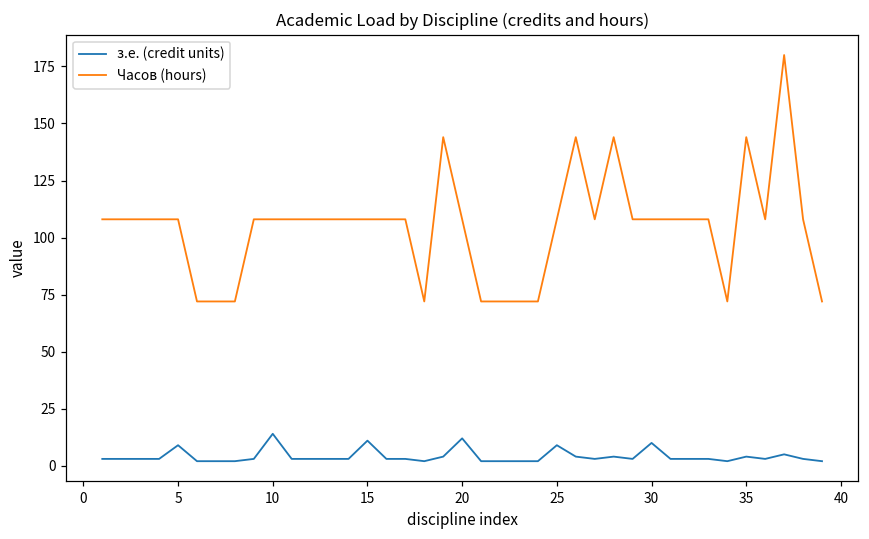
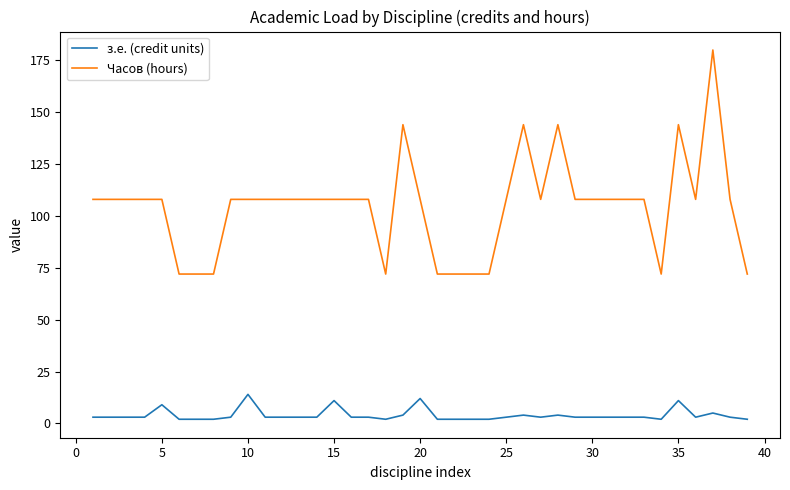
з.е. (credit units), 25: 9 -> 3
з.е. (credit units), 30: 10 -> 3
з.е. (credit units), 35: 4 -> 11
